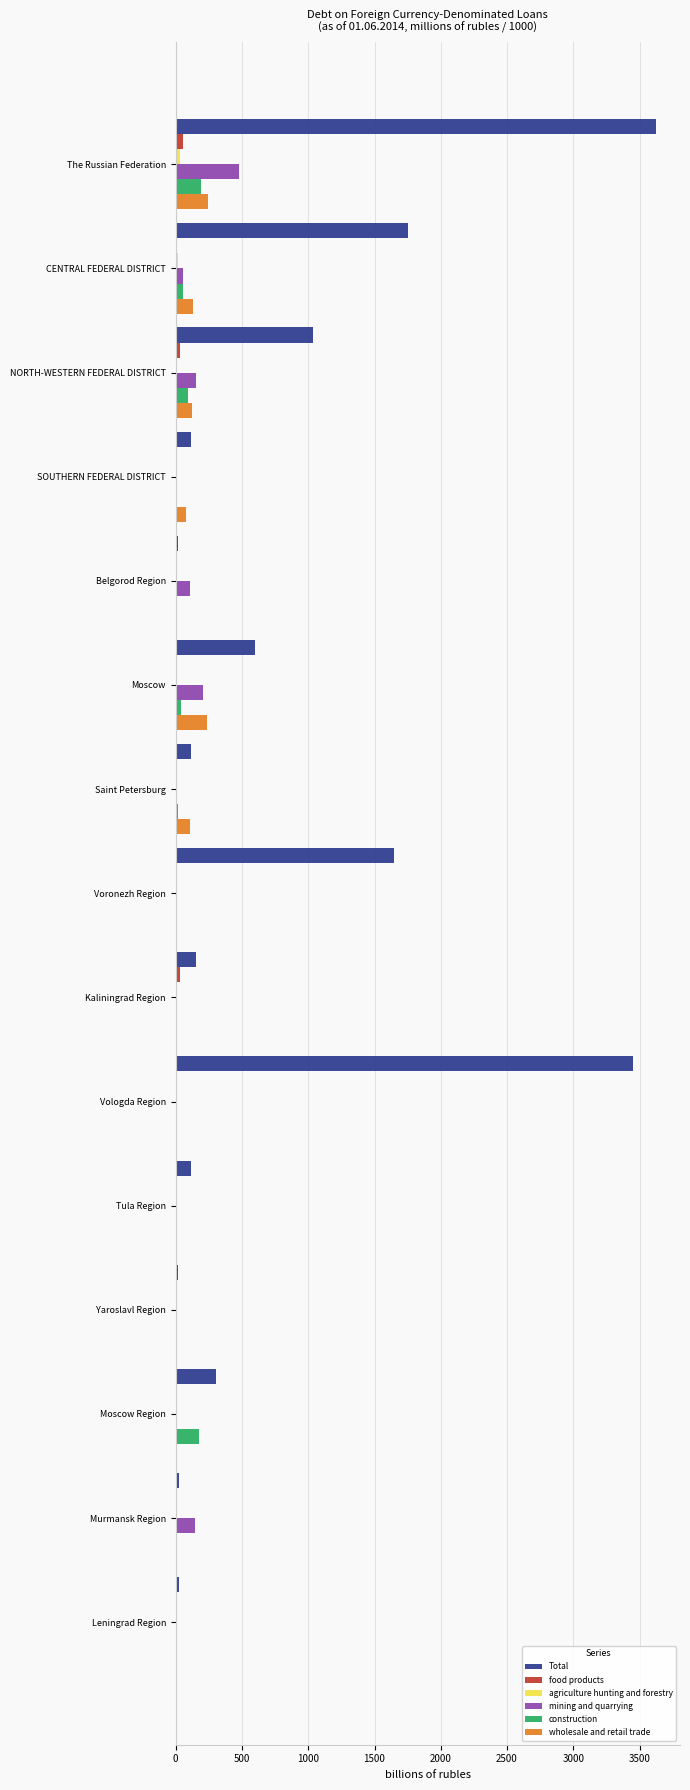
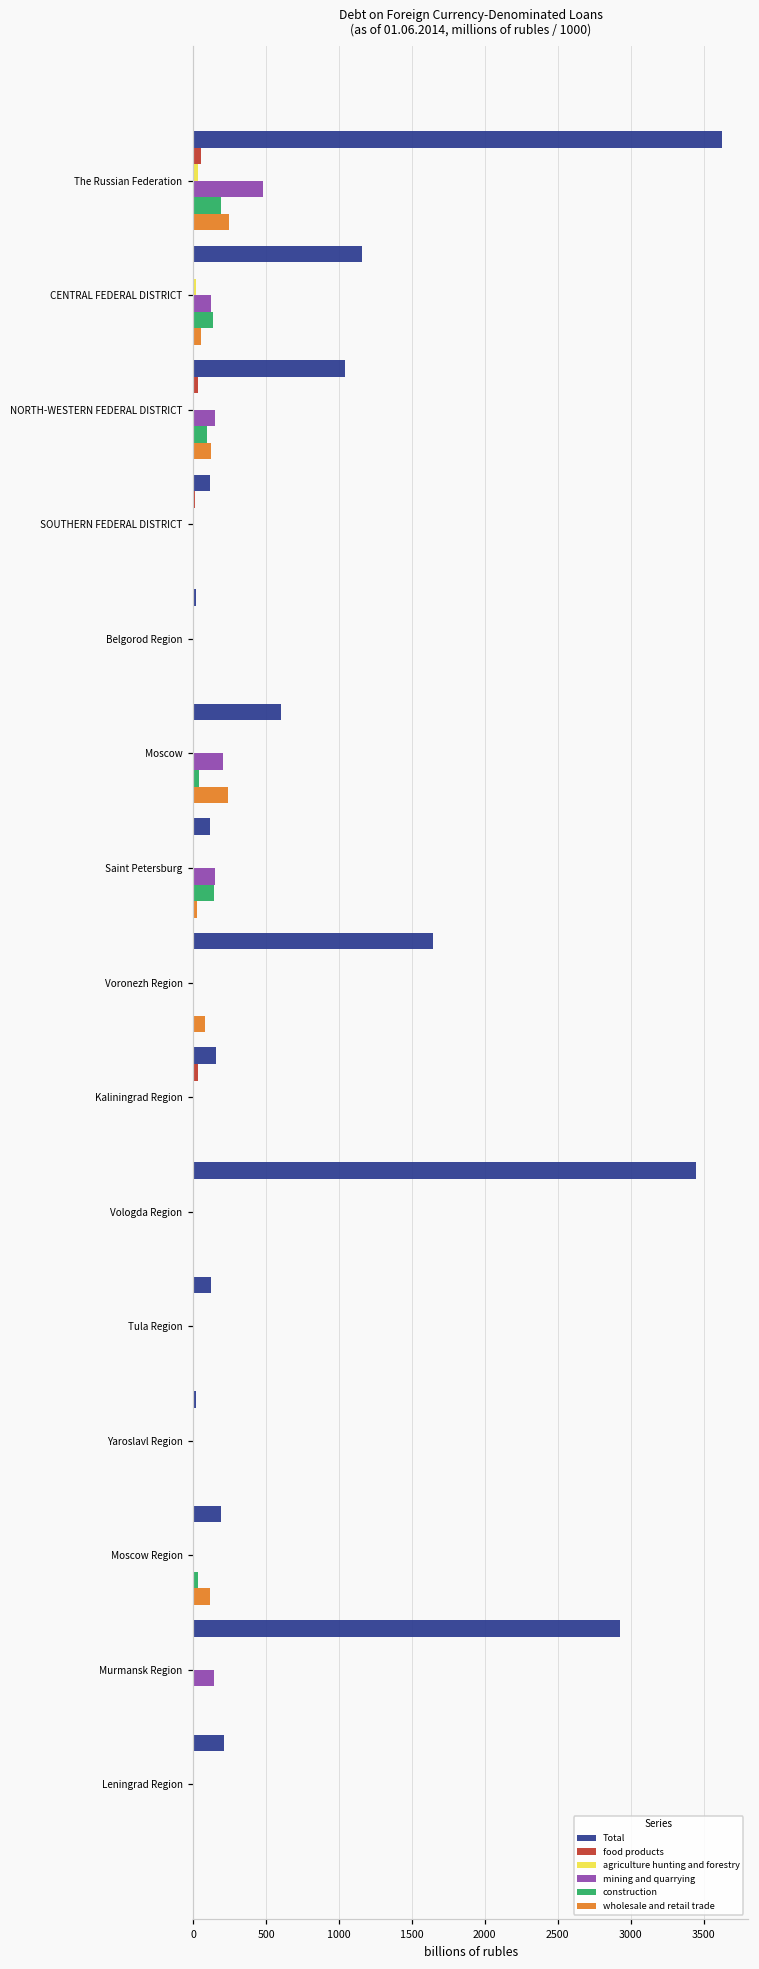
Total, CENTRAL FEDERAL DISTRICT: 1760 -> 1160
mining and quarrying, CENTRAL FEDERAL DISTRICT: 60 -> 120
construction, CENTRAL FEDERAL DISTRICT: 60 -> 140
wholesale and retail trade, CENTRAL FEDERAL DISTRICT: 130 -> 50
wholesale and retail trade, SOUTHERN FEDERAL DISTRICT: 80 -> 10
mining and quarrying, Belgorod Region: 110 -> 10
mining and quarrying, Saint Petersburg: 10 -> 150
construction, Saint Petersburg: 20 -> 140
wholesale and retail trade, Saint Petersburg: 100 -> 20
wholesale and retail trade, Voronezh Region: 0 -> 80
Total, Moscow Region: 300 -> 190
construction, Moscow Region: 170 -> 30
wholesale and retail trade, Moscow Region: 10 -> 110
Total, Murmansk Region: 30 -> 2930
Total, Leningrad Region: 20 -> 210
